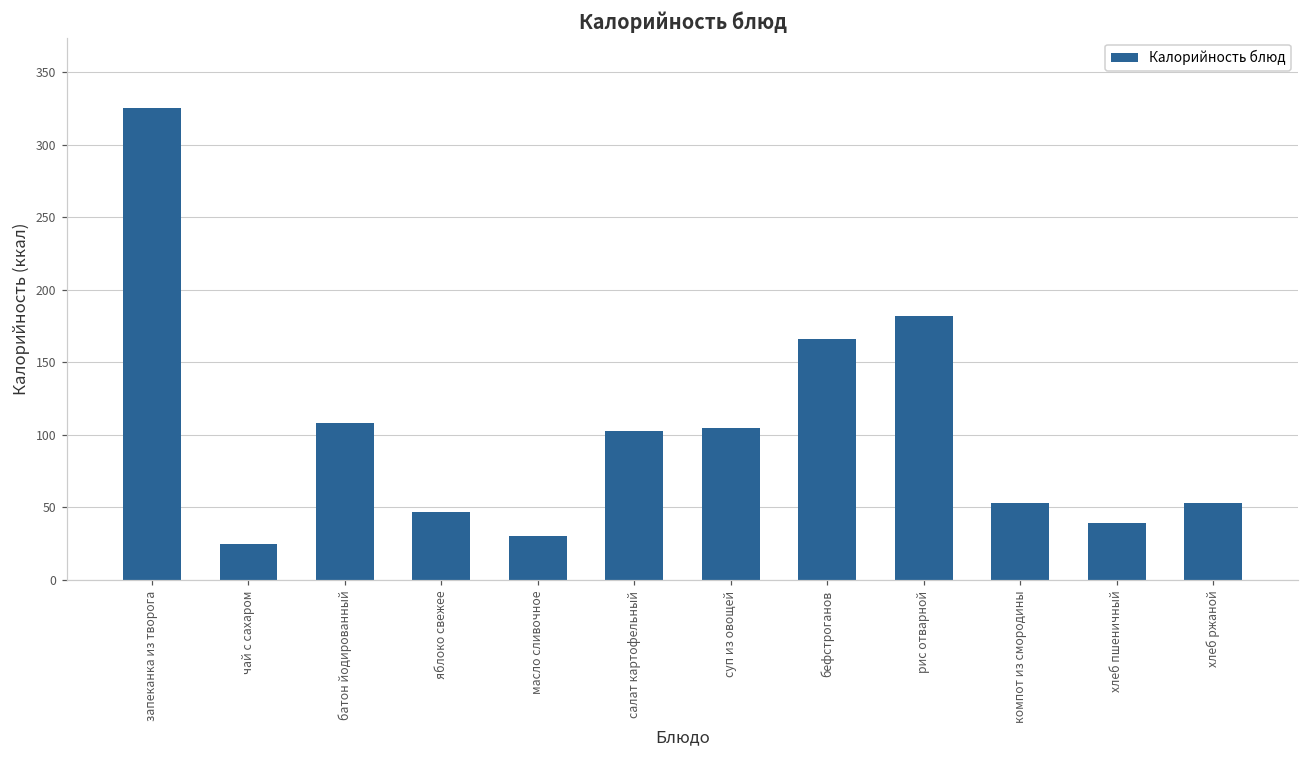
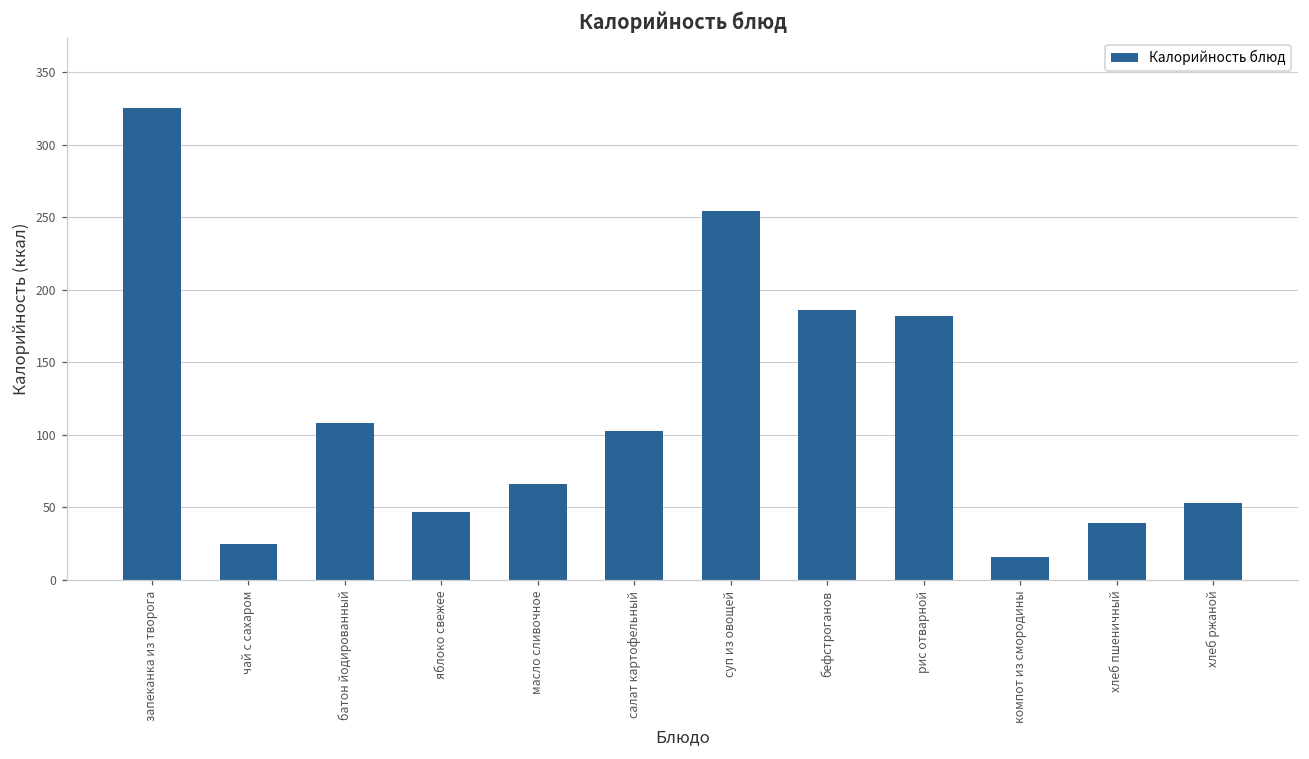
масло сливочное: 30 -> 66
суп из овощей: 105 -> 254
бефстроганов: 166 -> 186
компот из смородины: 53 -> 16
